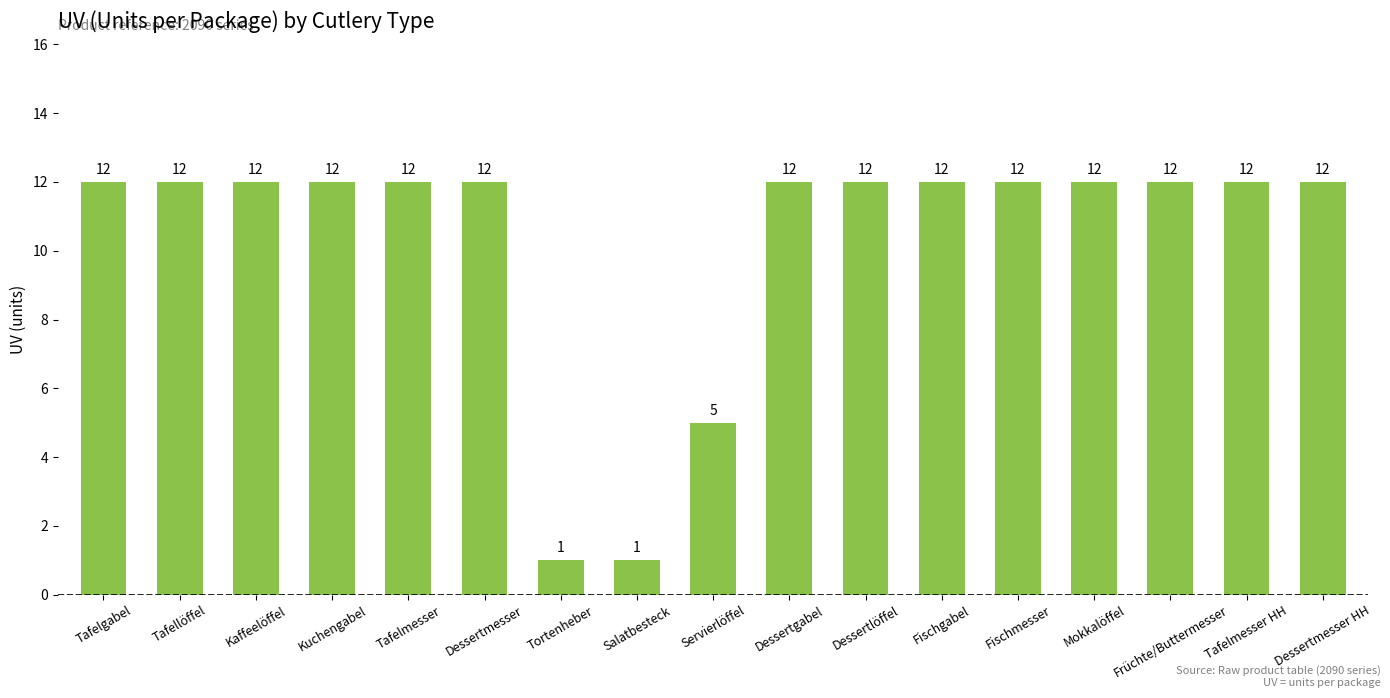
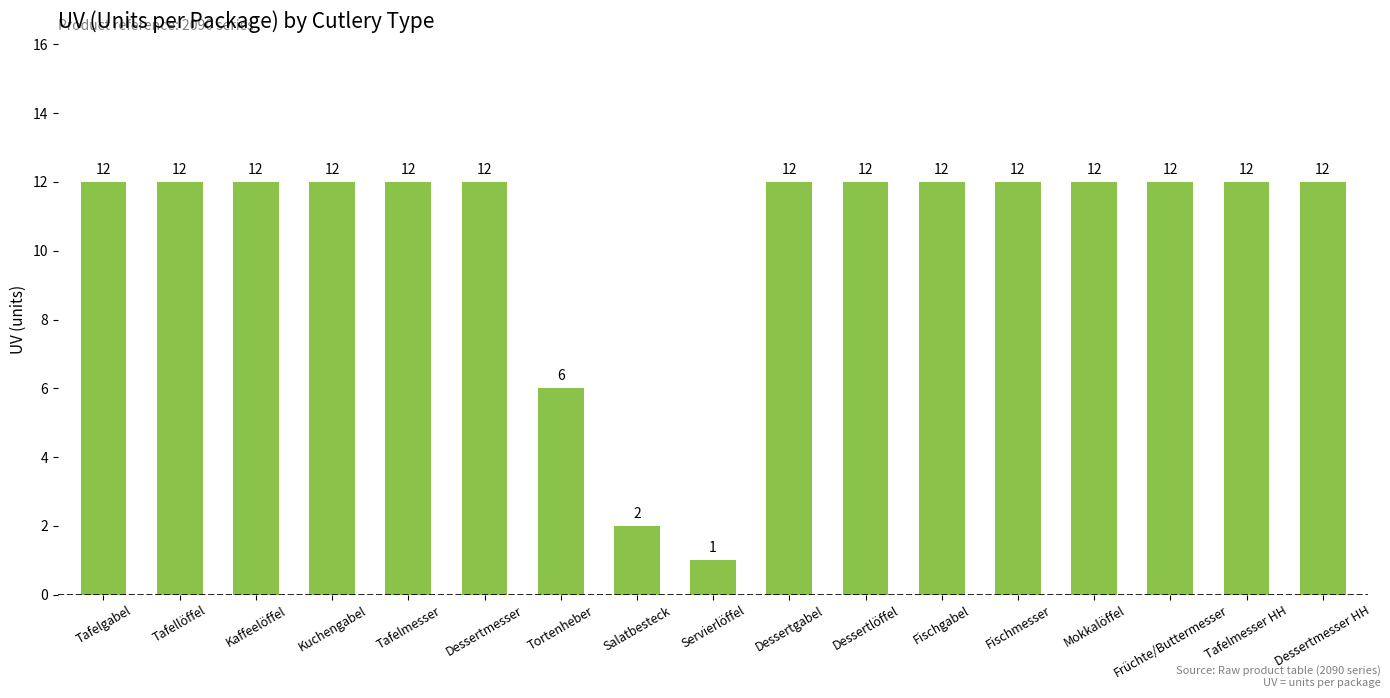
Tortenheber: 1 -> 6
Salatbesteck: 1 -> 2
Servierlöffel: 5 -> 1
